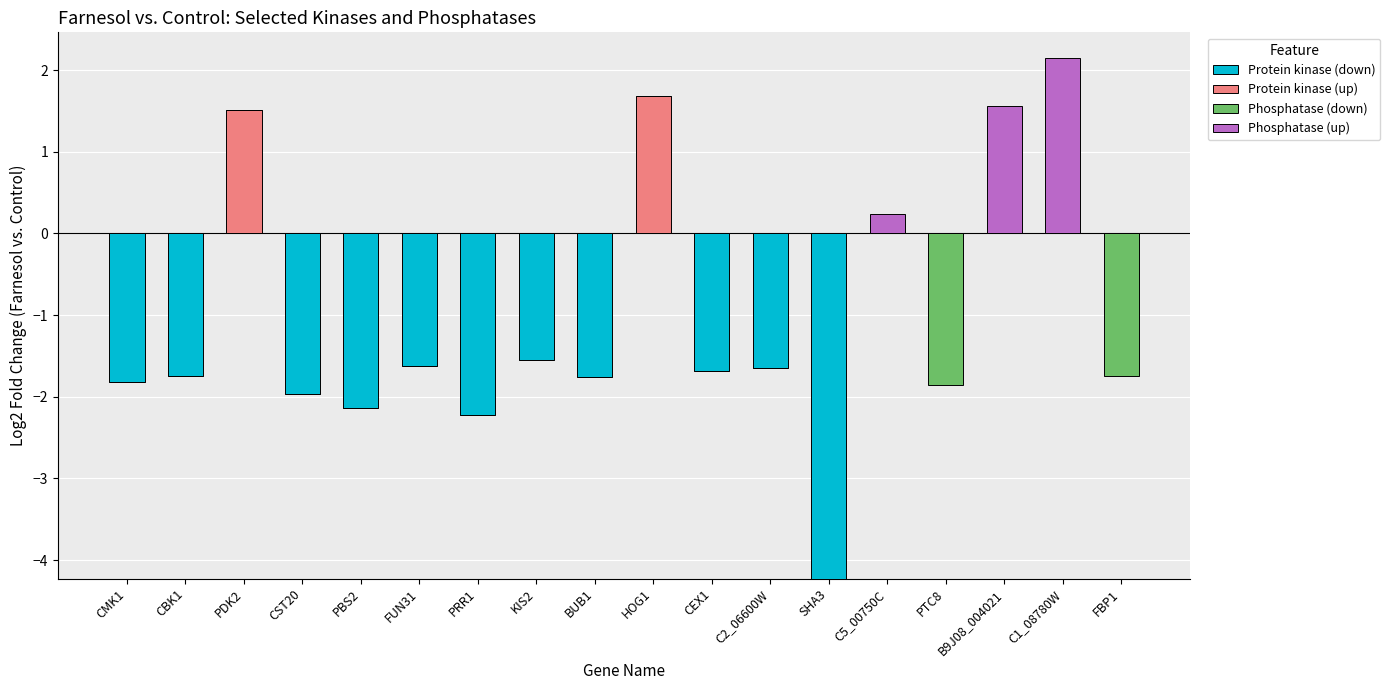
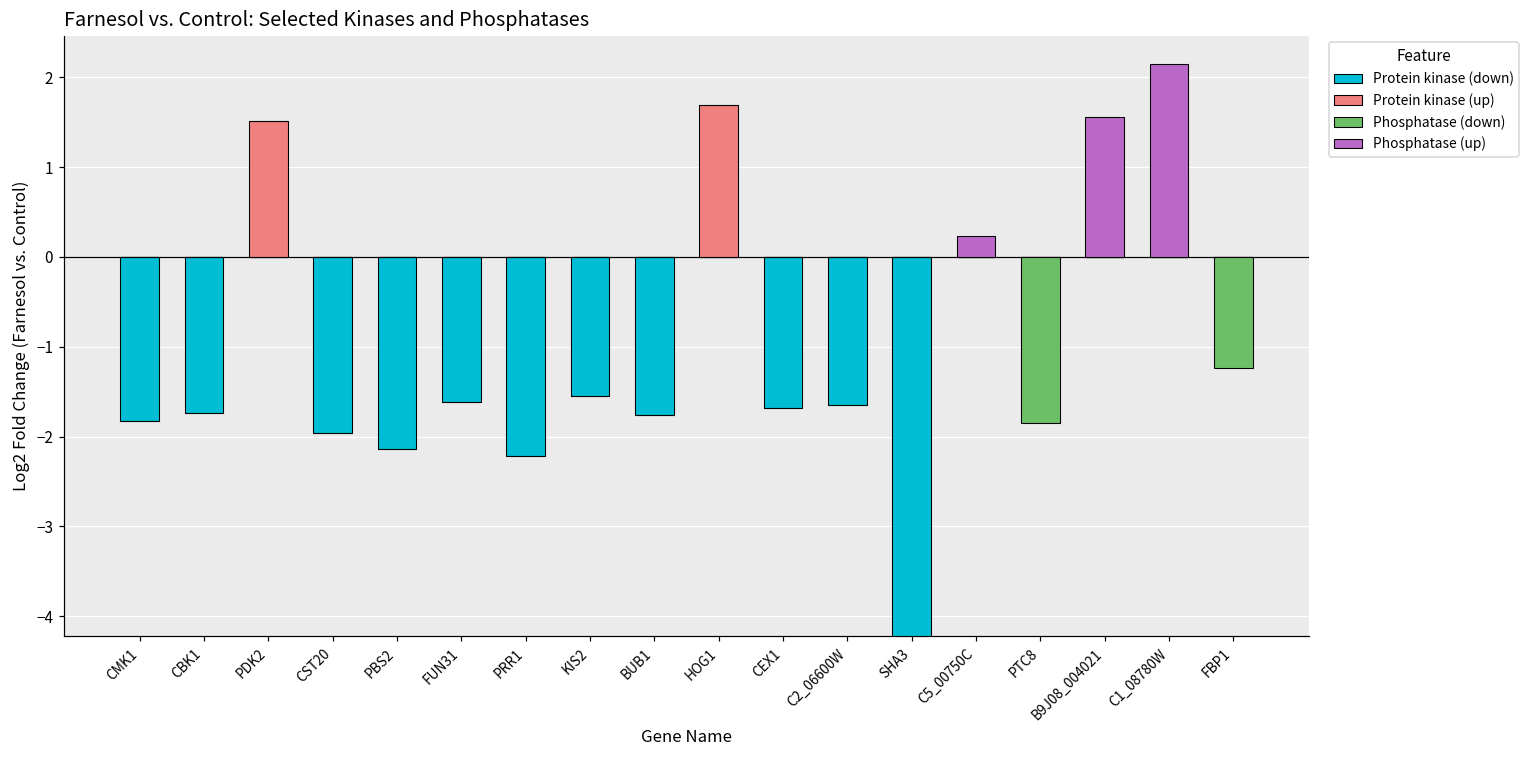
Phosphatase (down), FBP1: -1.7 -> -1.2
